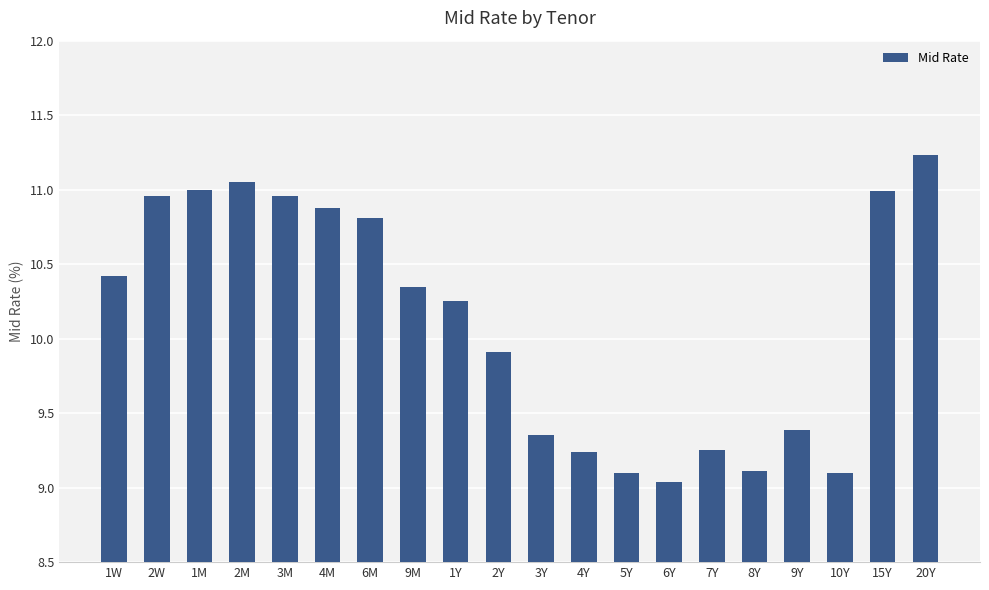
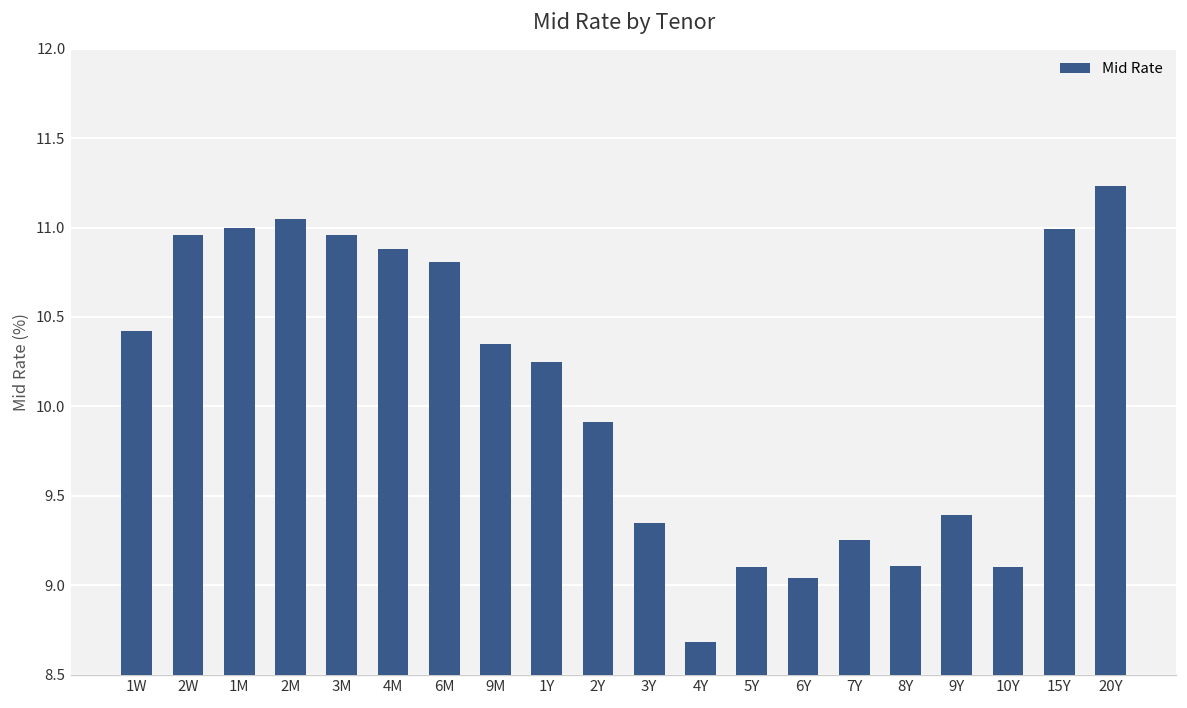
4Y: 9.24 -> 8.68
